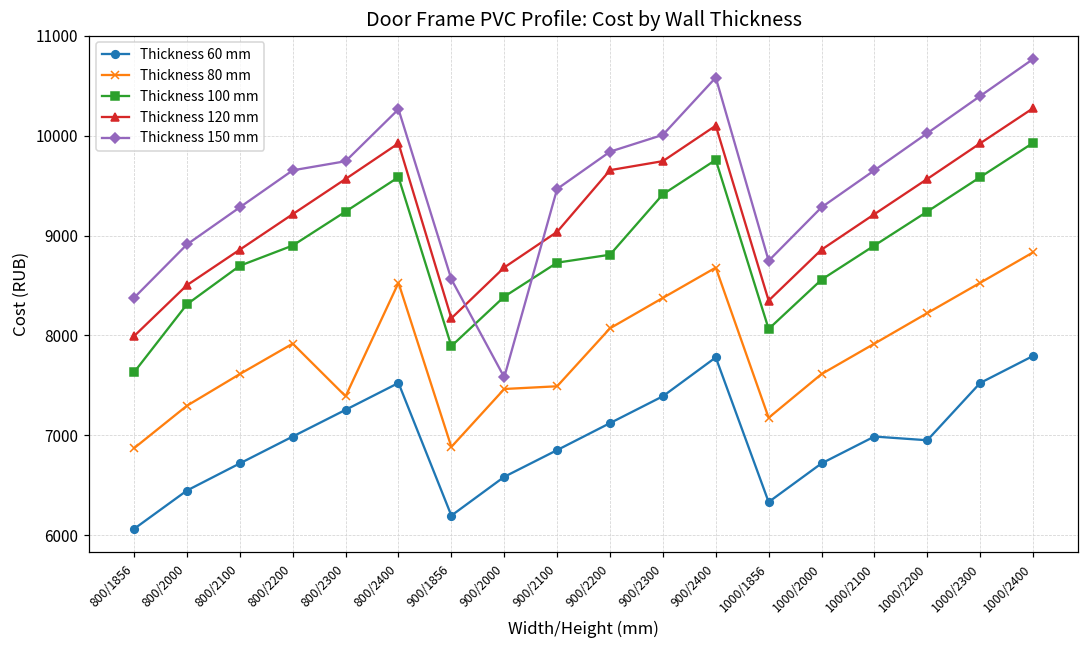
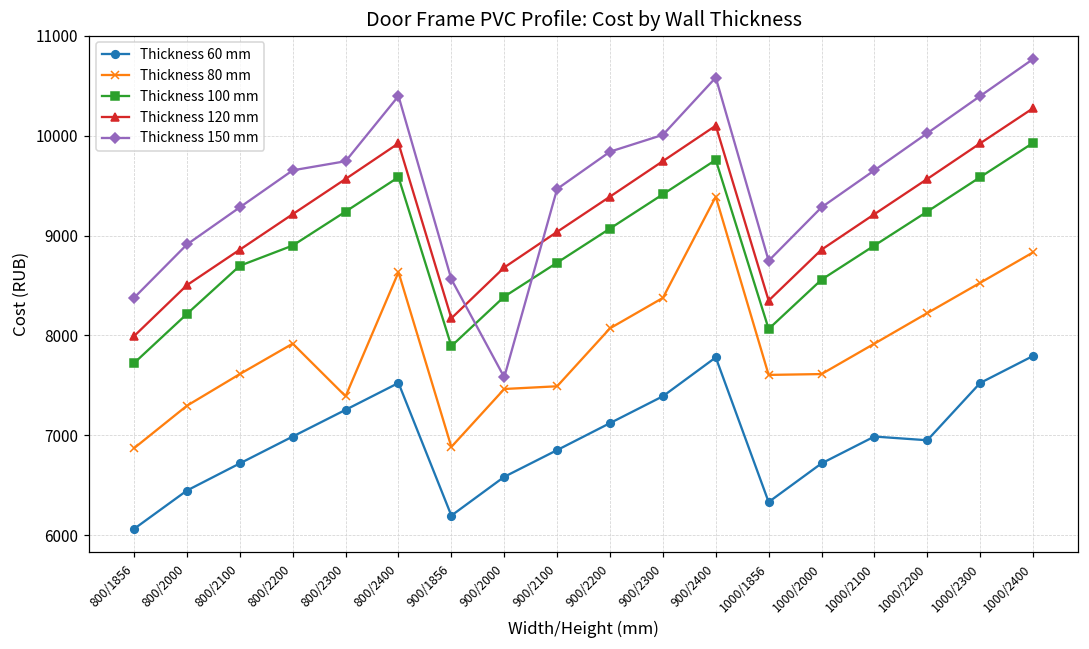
Thickness 100 mm, 800/1856: 7600 -> 7700
Thickness 100 mm, 800/2000: 8300 -> 8200
Thickness 80 mm, 800/2400: 8500 -> 8600
Thickness 150 mm, 800/2400: 10300 -> 10400
Thickness 100 mm, 900/2200: 8800 -> 9100
Thickness 120 mm, 900/2200: 9700 -> 9400
Thickness 80 mm, 900/2400: 8700 -> 9400
Thickness 80 mm, 1000/1856: 7200 -> 7600
